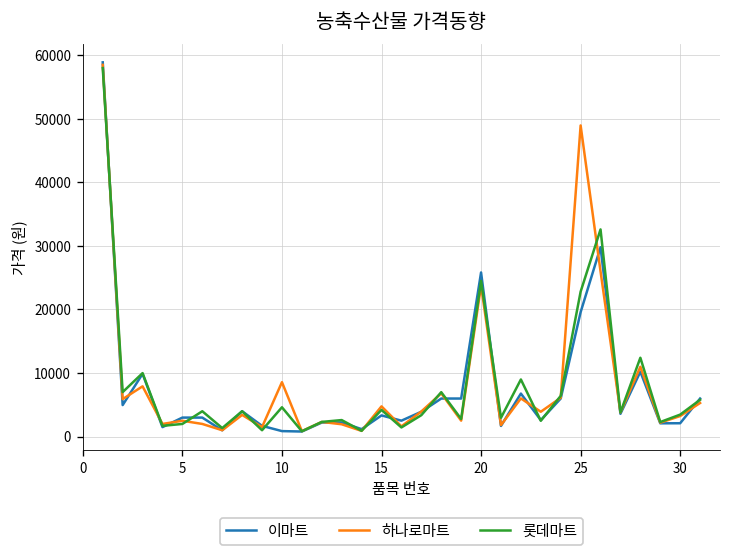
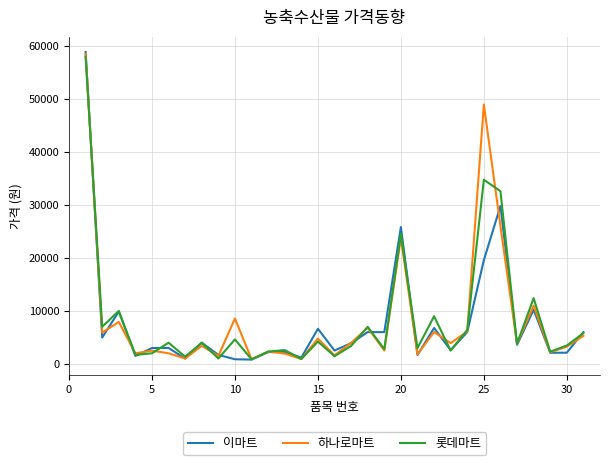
이마트, 15: 3000 -> 7000
롯데마트, 25: 23000 -> 35000
